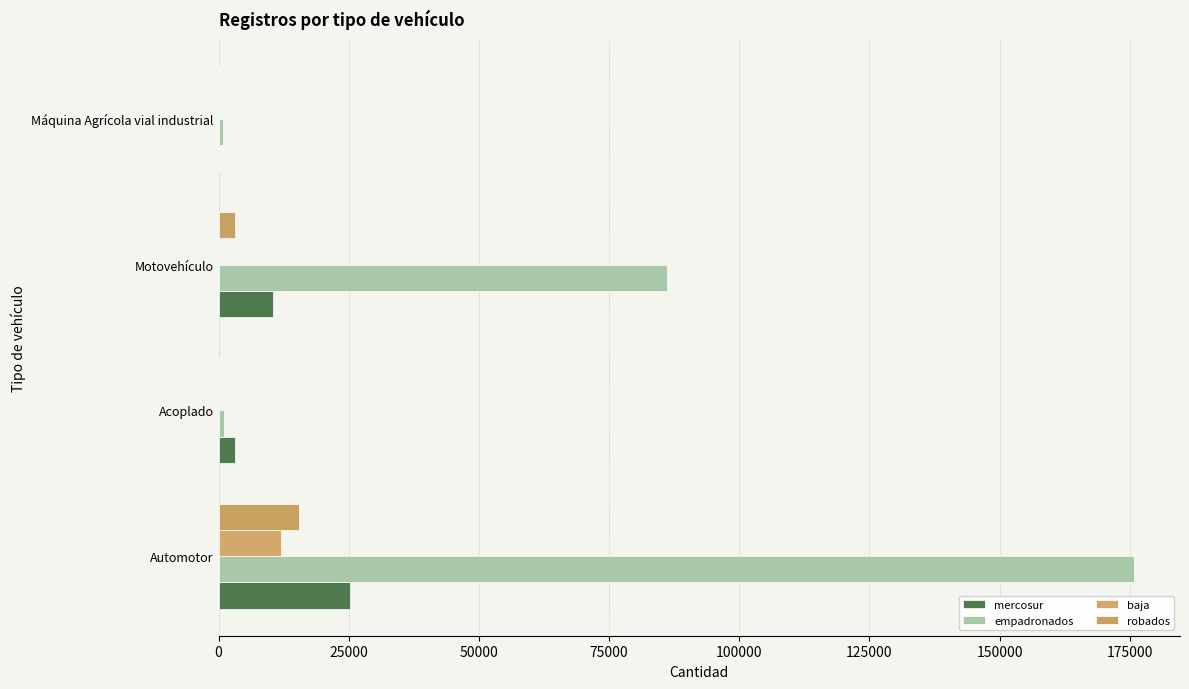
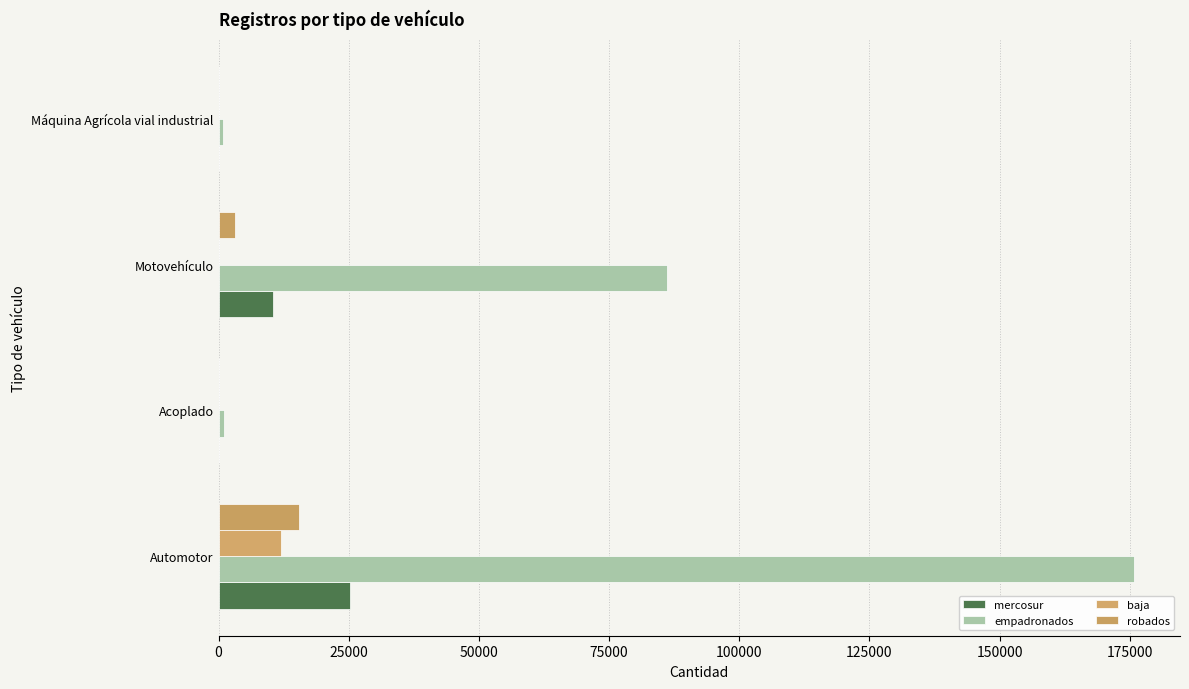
mercosur, Acoplado: 3000 -> 0
